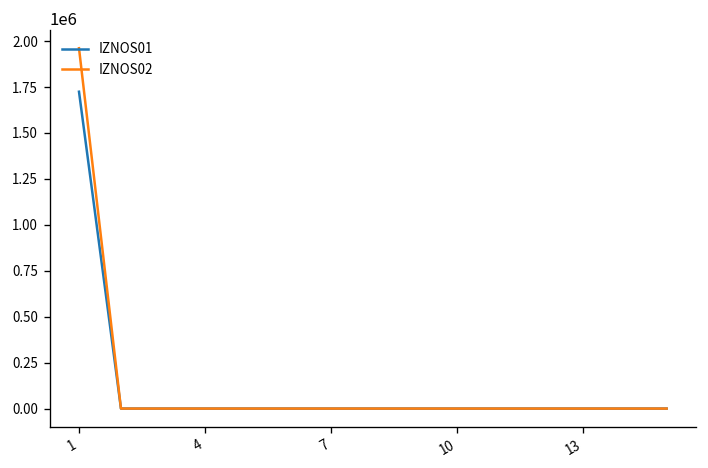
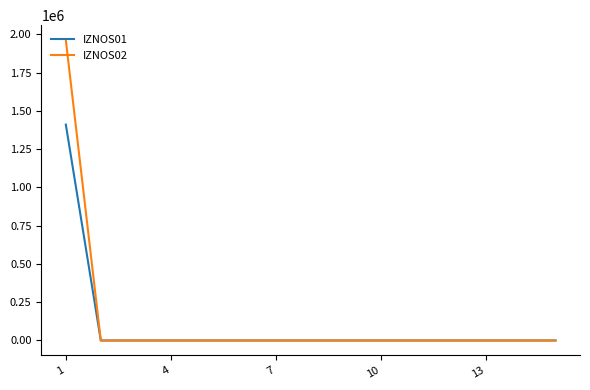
IZNOS01, 1: 1720000 -> 1410000
